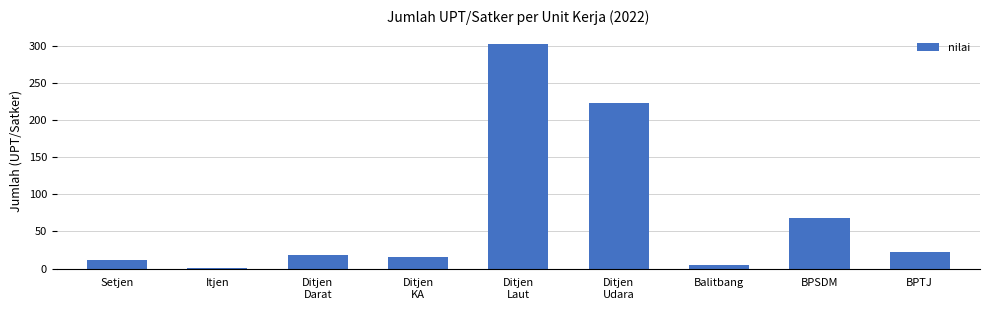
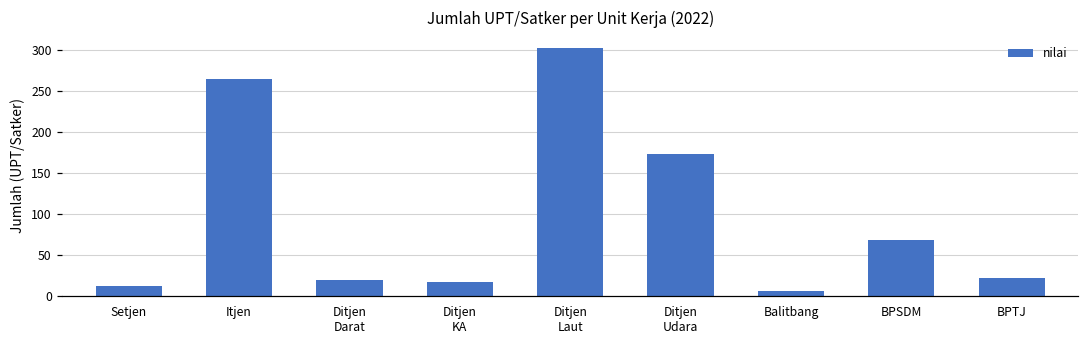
Itjen: 0 -> 270
Ditjen Udara: 220 -> 170
